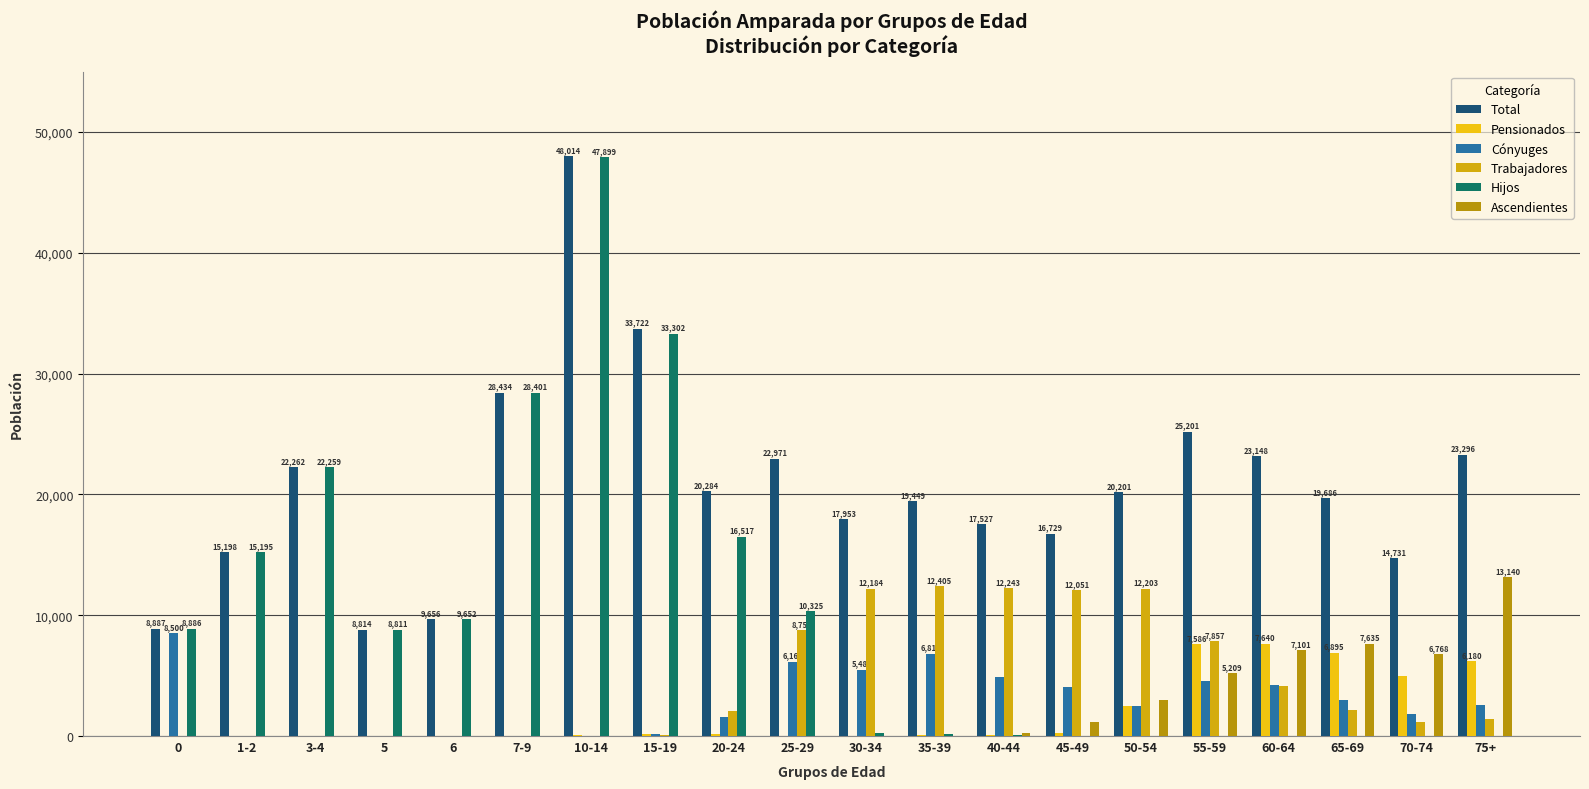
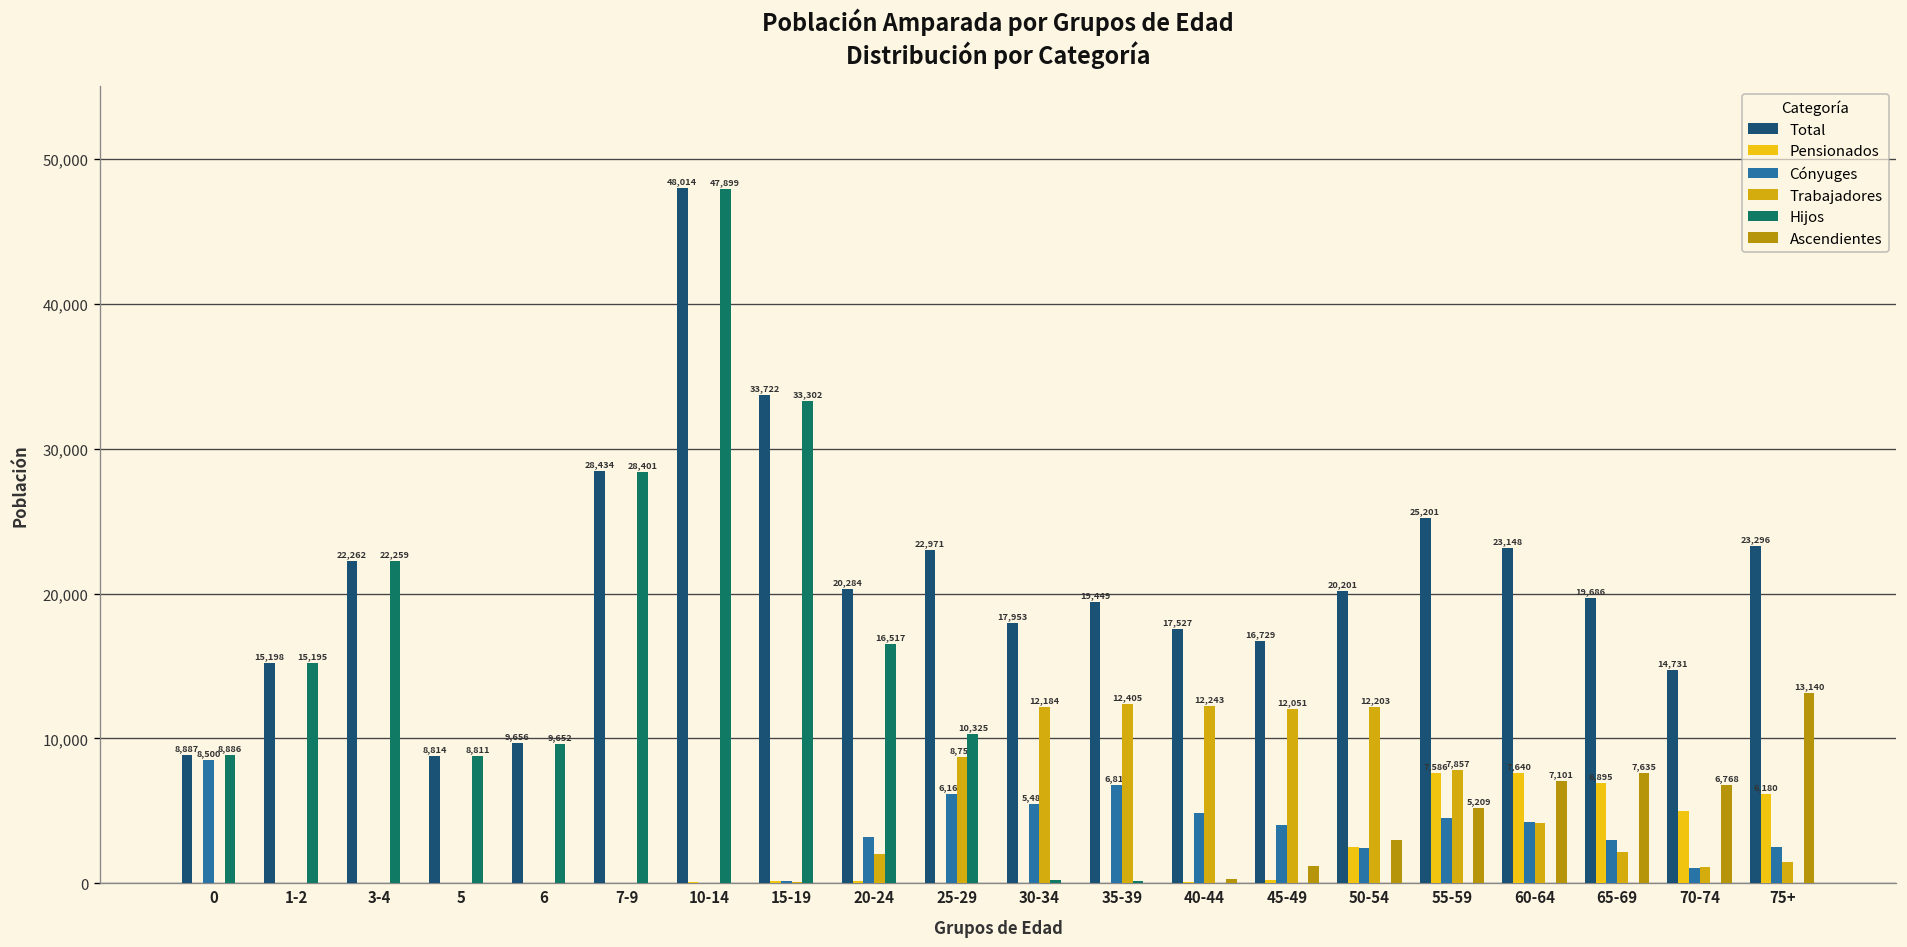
Cónyuges, 20-24: 1,600 -> 3,200
Cónyuges, 70-74: 1,800 -> 1,100
